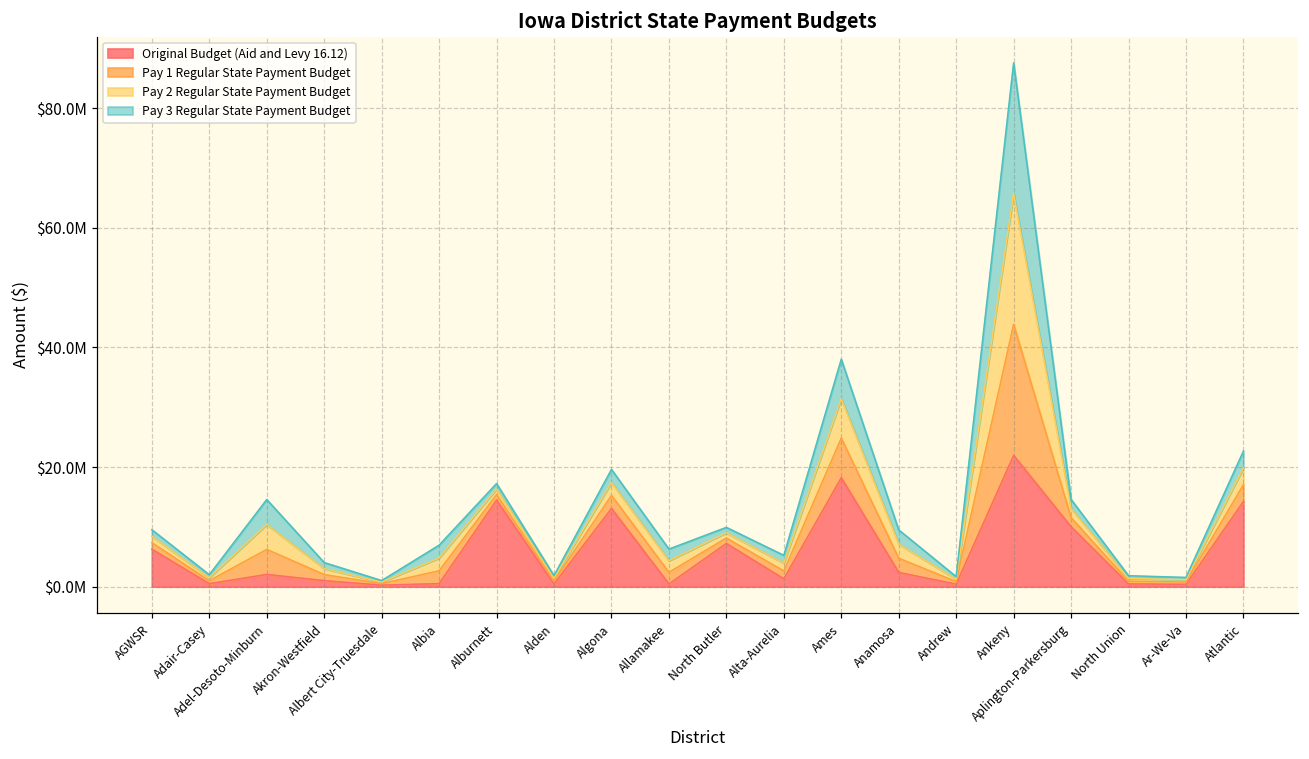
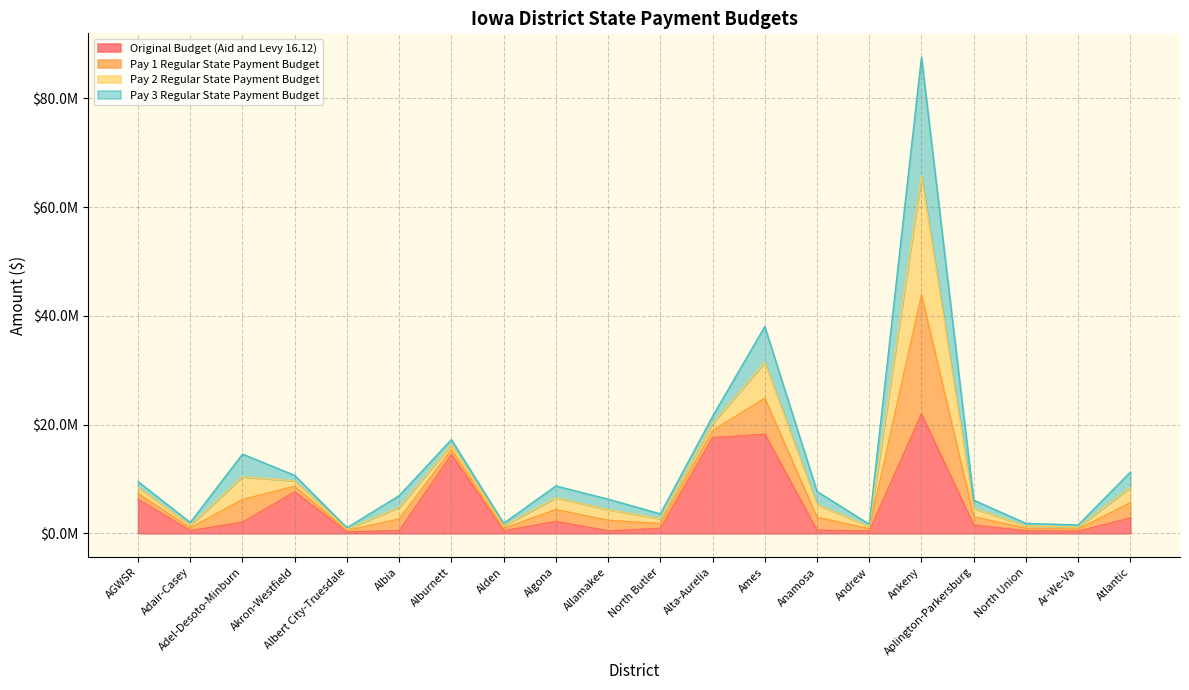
Original Budget (Aid and Levy 16.12), Akron-Westfield: $1000000 -> $8000000
Original Budget (Aid and Levy 16.12), Algona: $13000000 -> $2000000
Original Budget (Aid and Levy 16.12), North Butler: $7000000 -> $1000000
Original Budget (Aid and Levy 16.12), Alta-Aurelia: $1000000 -> $18000000
Original Budget (Aid and Levy 16.12), Anamosa: $2000000 -> $1000000
Original Budget (Aid and Levy 16.12), Aplington-Parkersburg: $10000000 -> $2000000
Original Budget (Aid and Levy 16.12), Atlantic: $14000000 -> $3000000
